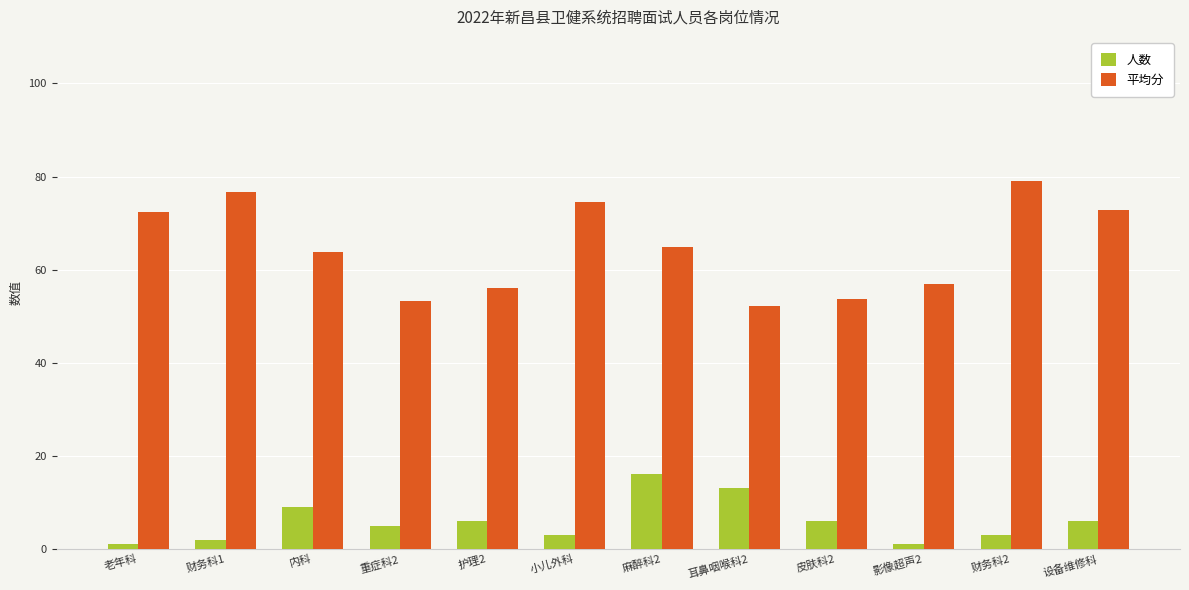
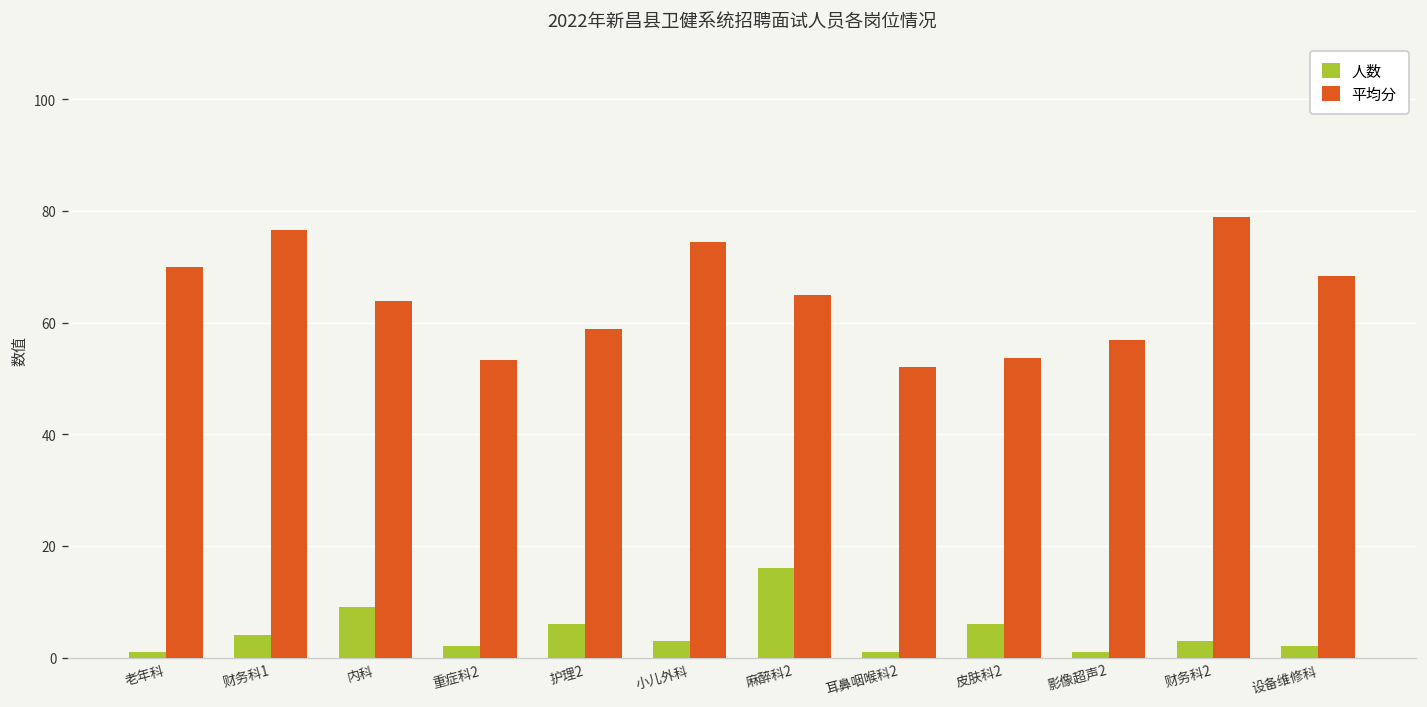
平均分, 老年科: 72 -> 70
人数, 财务科1: 2 -> 4
人数, 重症科2: 5 -> 2
平均分, 护理2: 56 -> 59
人数, 耳鼻咽喉科2: 13 -> 1
人数, 设备维修科: 6 -> 2
平均分, 设备维修科: 73 -> 68
